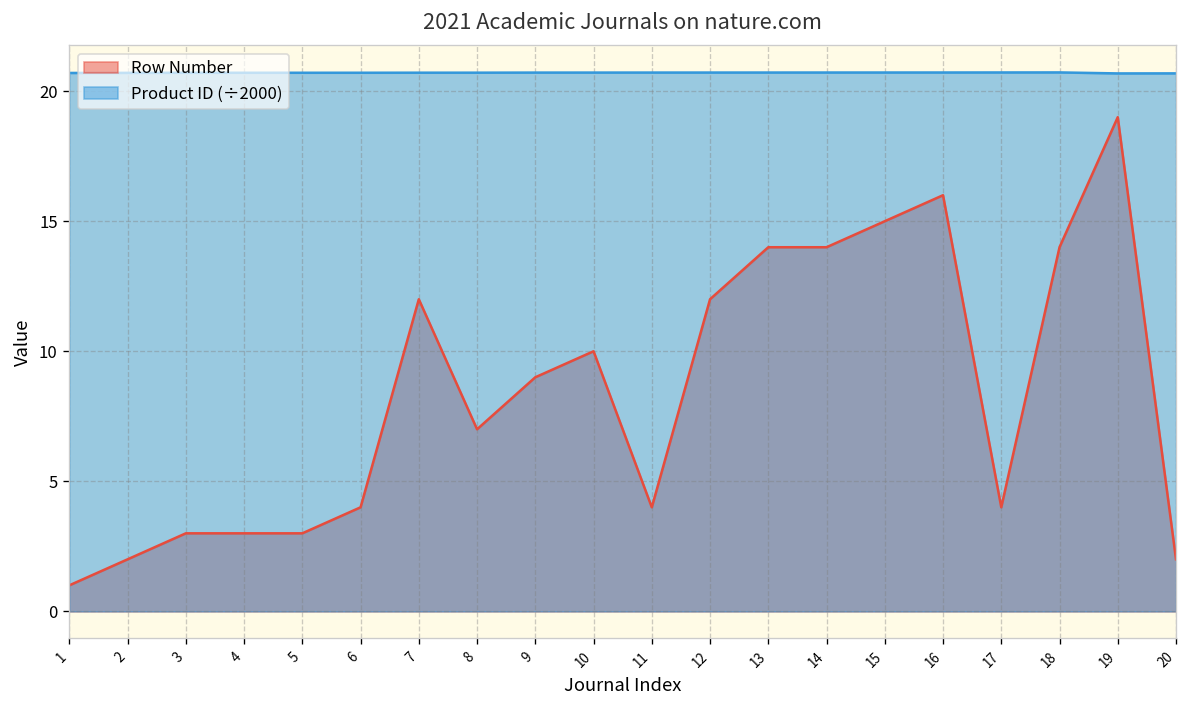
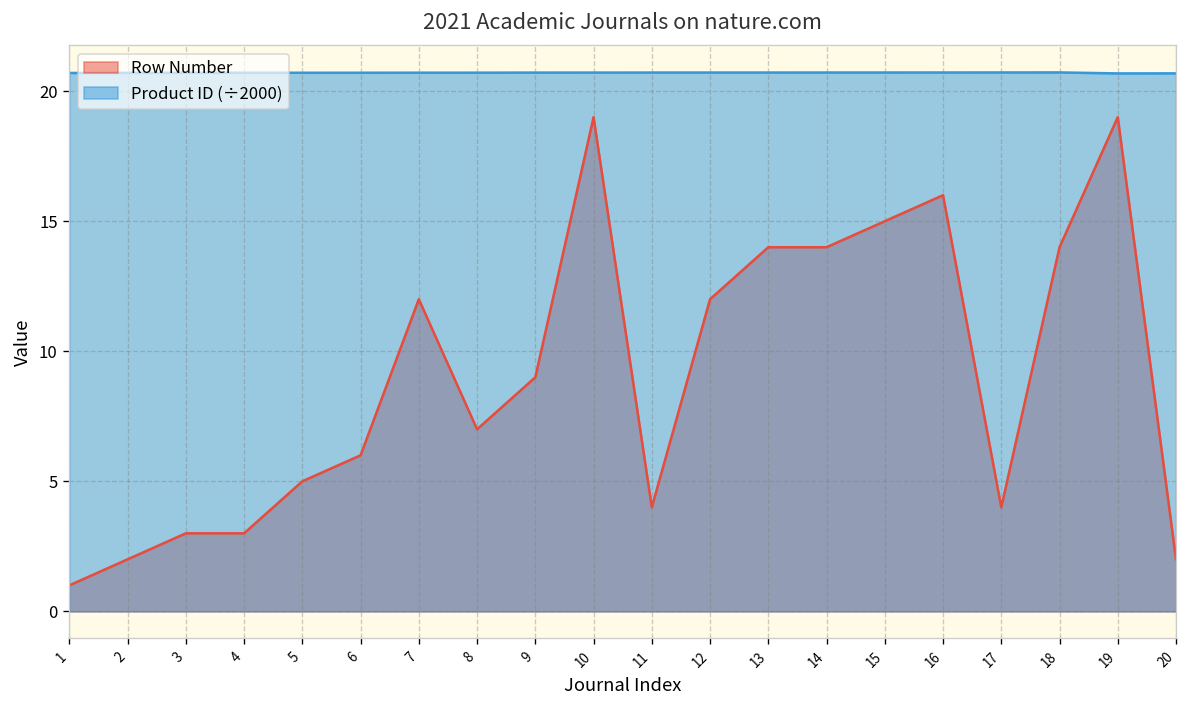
Row Number, 5: 3 -> 5
Row Number, 6: 4 -> 6
Row Number, 10: 10 -> 19
